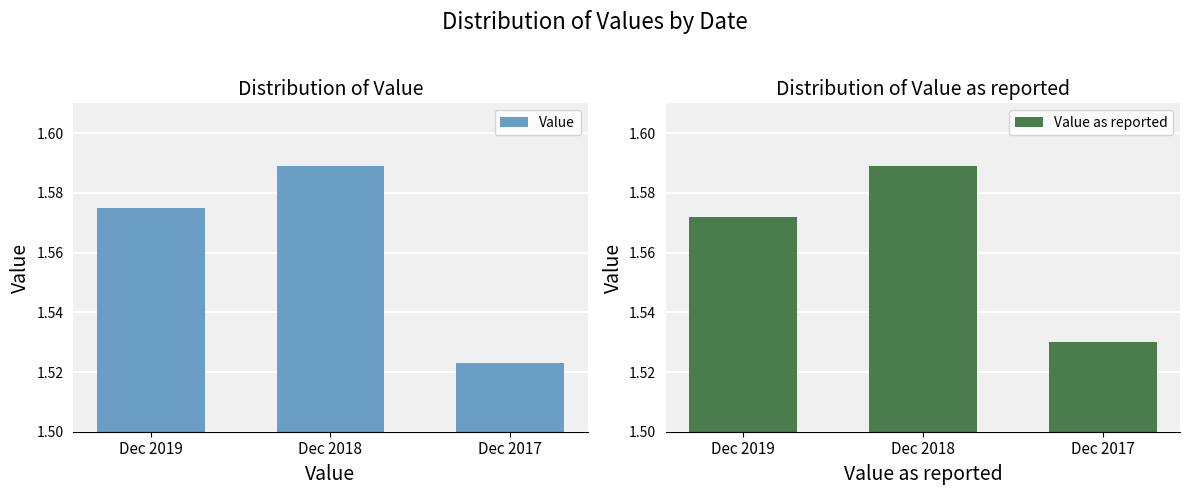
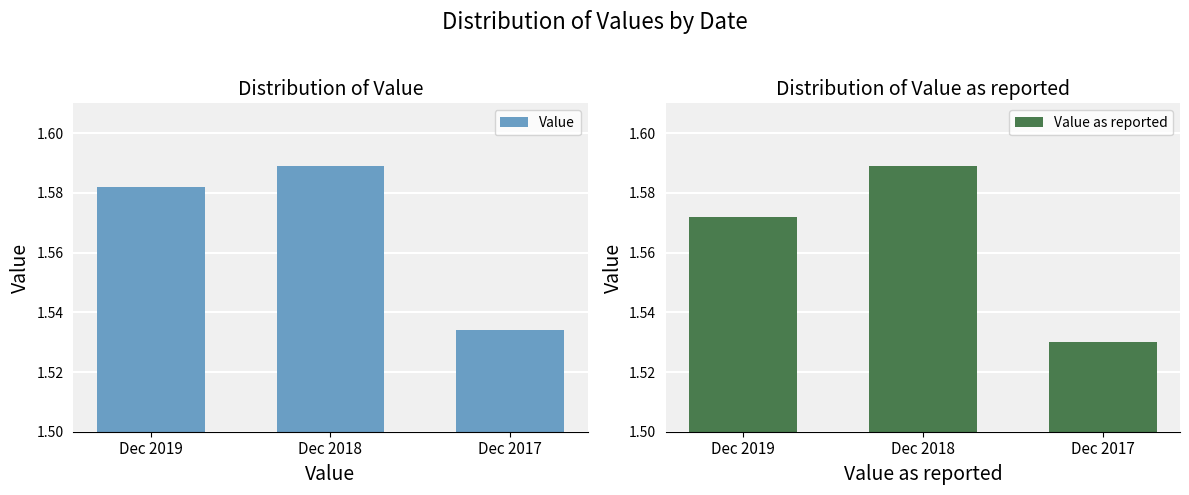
Distribution of Value, Dec 2019: 1.575 -> 1.582
Distribution of Value, Dec 2017: 1.523 -> 1.534
